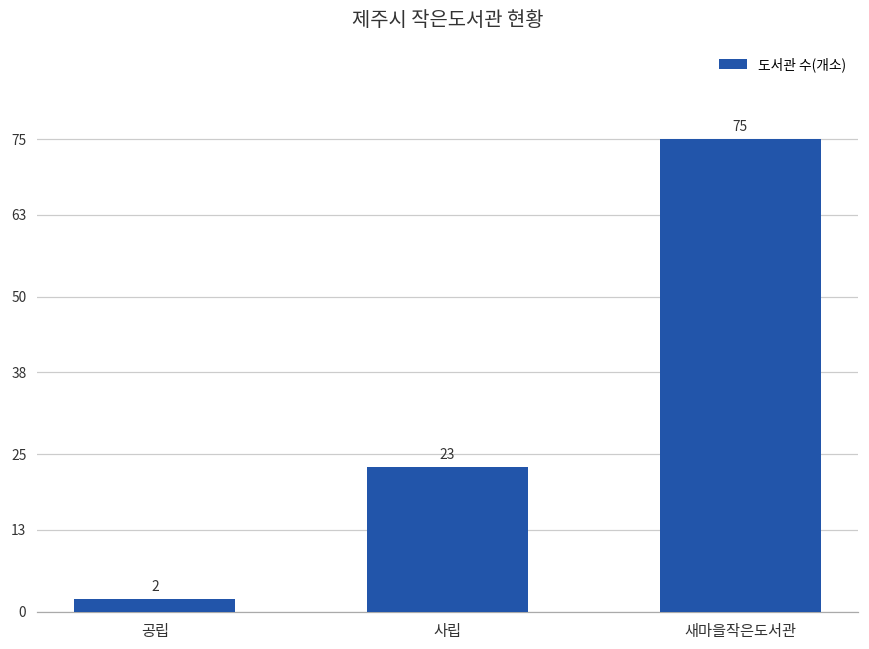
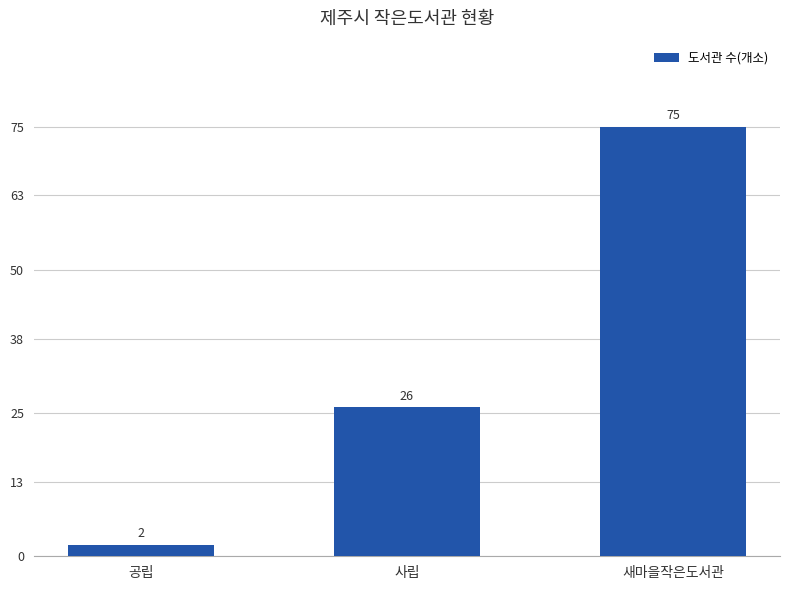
사립: 23 -> 26
